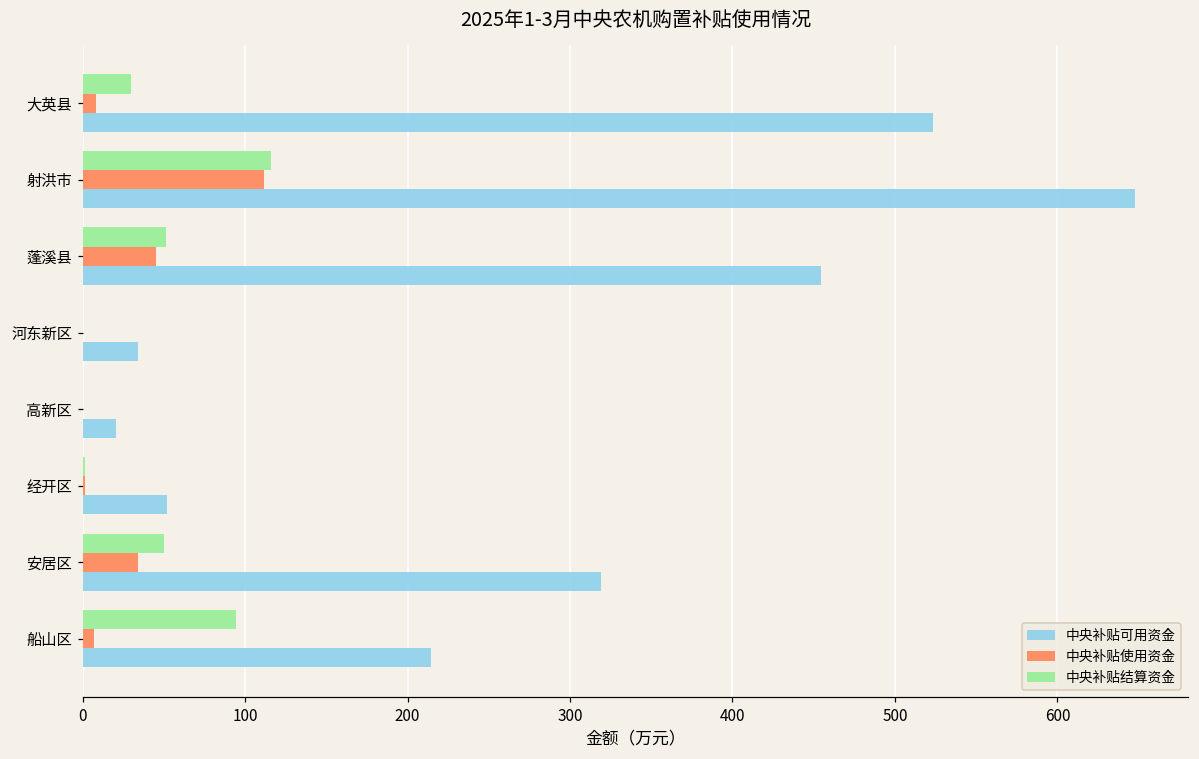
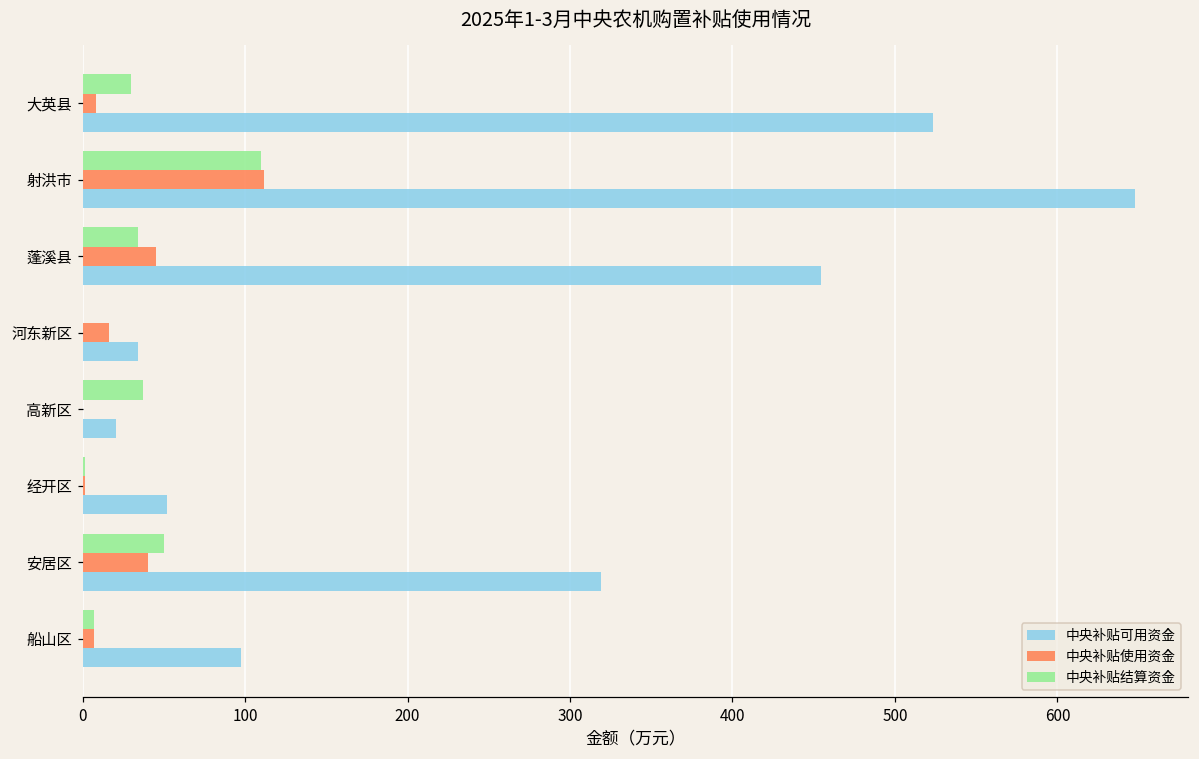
中央补贴结算资金, 射洪市: 116 -> 110
中央补贴结算资金, 蓬溪县: 51 -> 34
中央补贴使用资金, 河东新区: 0 -> 16
中央补贴结算资金, 高新区: 0 -> 37
中央补贴使用资金, 安居区: 34 -> 40
中央补贴结算资金, 船山区: 94 -> 7
中央补贴可用资金, 船山区: 214 -> 98
